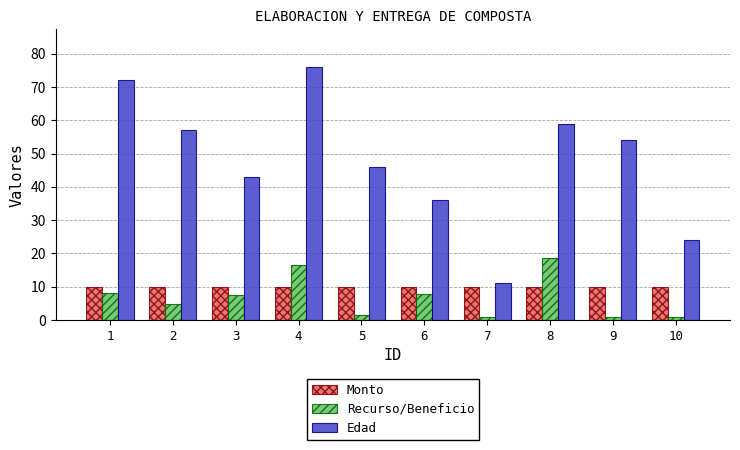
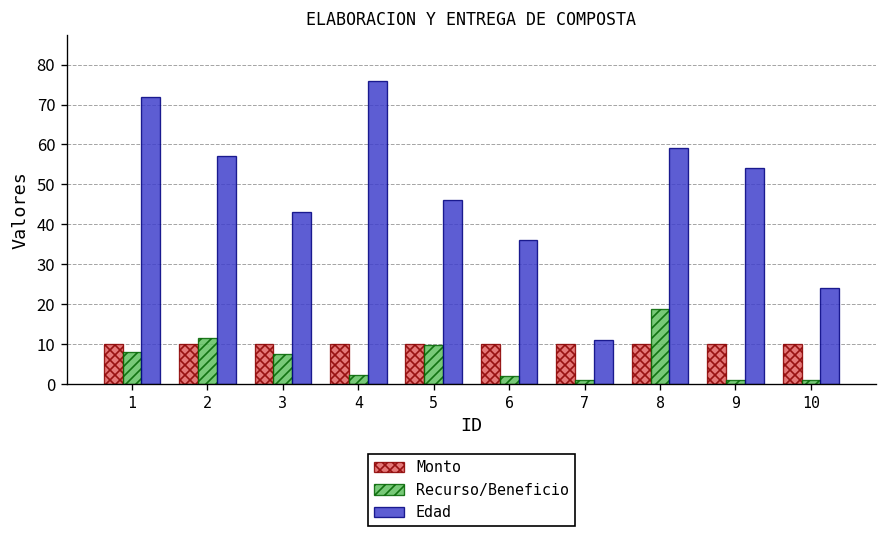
Recurso/Beneficio, 2: 5 -> 12
Recurso/Beneficio, 4: 17 -> 2
Recurso/Beneficio, 5: 2 -> 10
Recurso/Beneficio, 6: 8 -> 2
